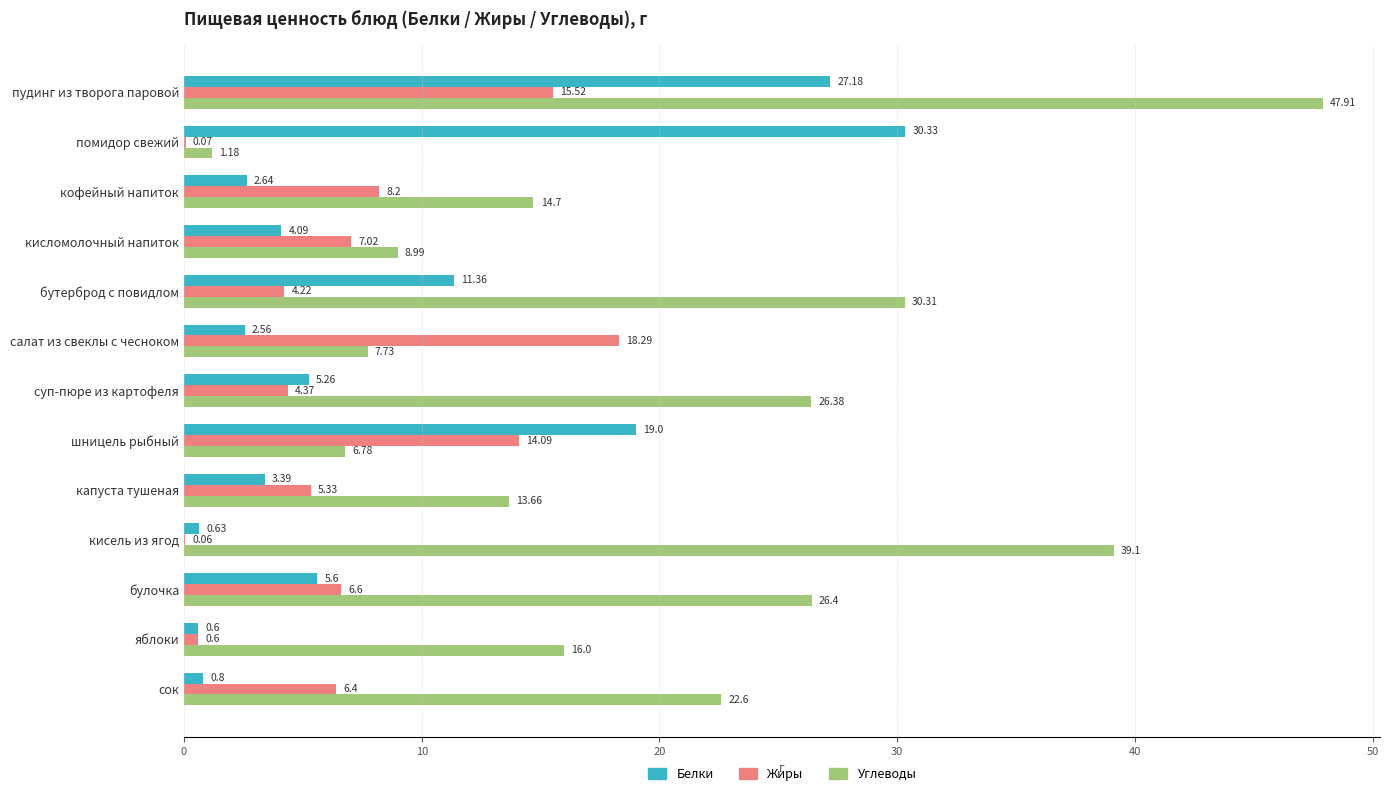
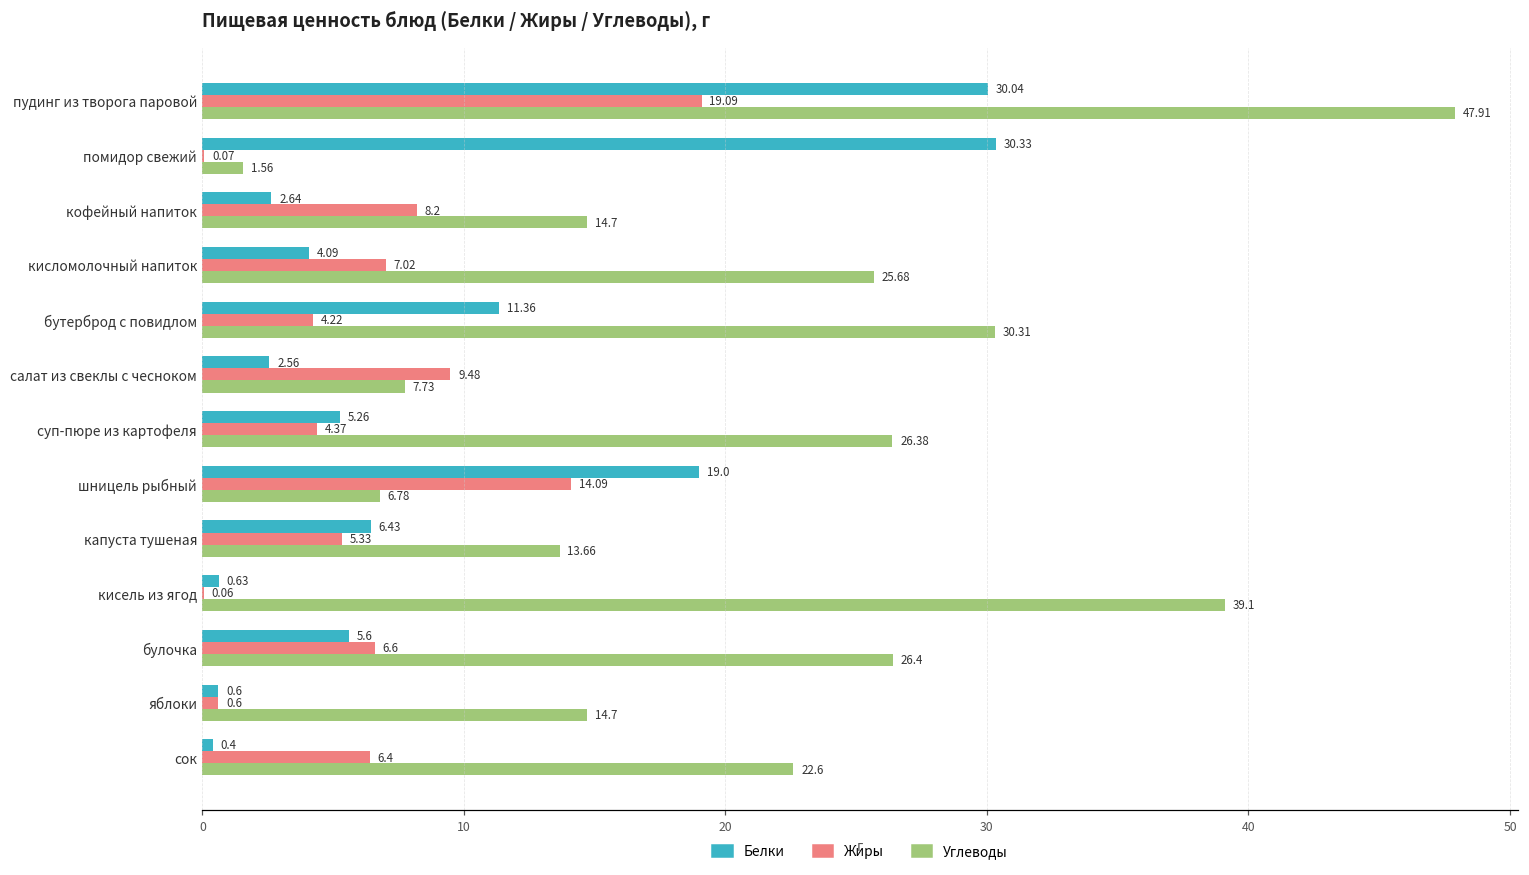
Белки, пудинг из творога паровой: 27.18 -> 30.04
Жиры, пудинг из творога паровой: 15.52 -> 19.09
Углеводы, помидор свежий: 1.18 -> 1.56
Углеводы, кисломолочный напиток: 8.99 -> 25.68
Жиры, салат из свеклы с чесноком: 18.29 -> 9.48
Белки, капуста тушеная: 3.39 -> 6.43
Углеводы, яблоки: 16.0 -> 14.7
Белки, сок: 0.8 -> 0.4
